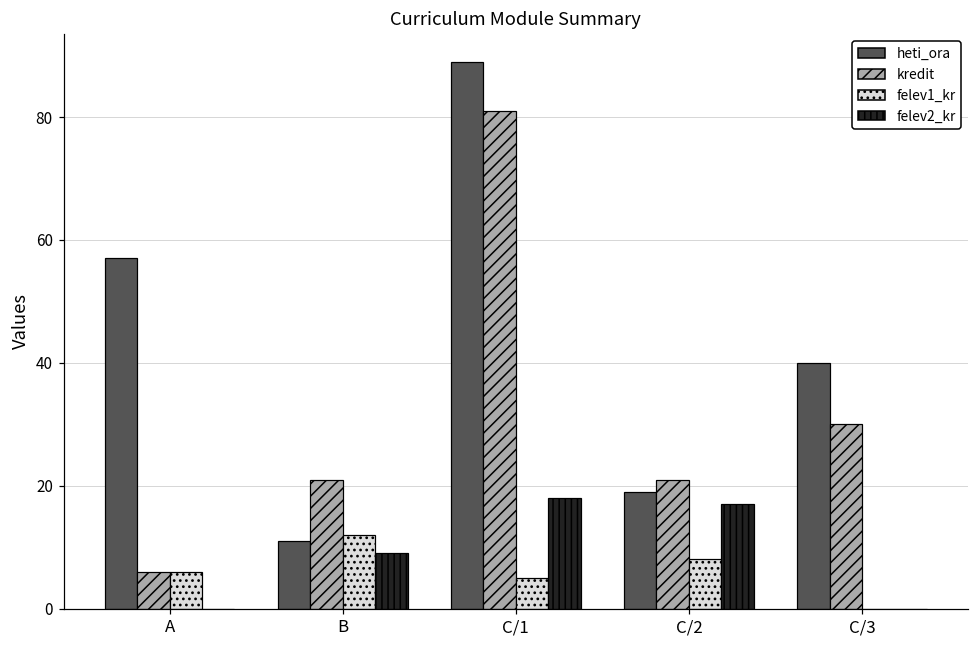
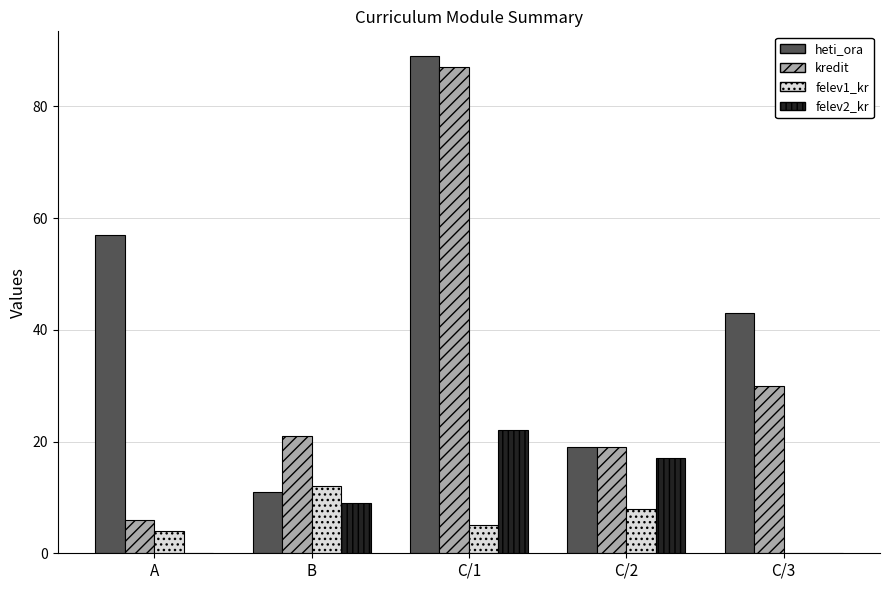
felev1_kr, A: 6 -> 4
kredit, C/1: 81 -> 87
felev2_kr, C/1: 18 -> 22
kredit, C/2: 21 -> 19
heti_ora, C/3: 40 -> 43
